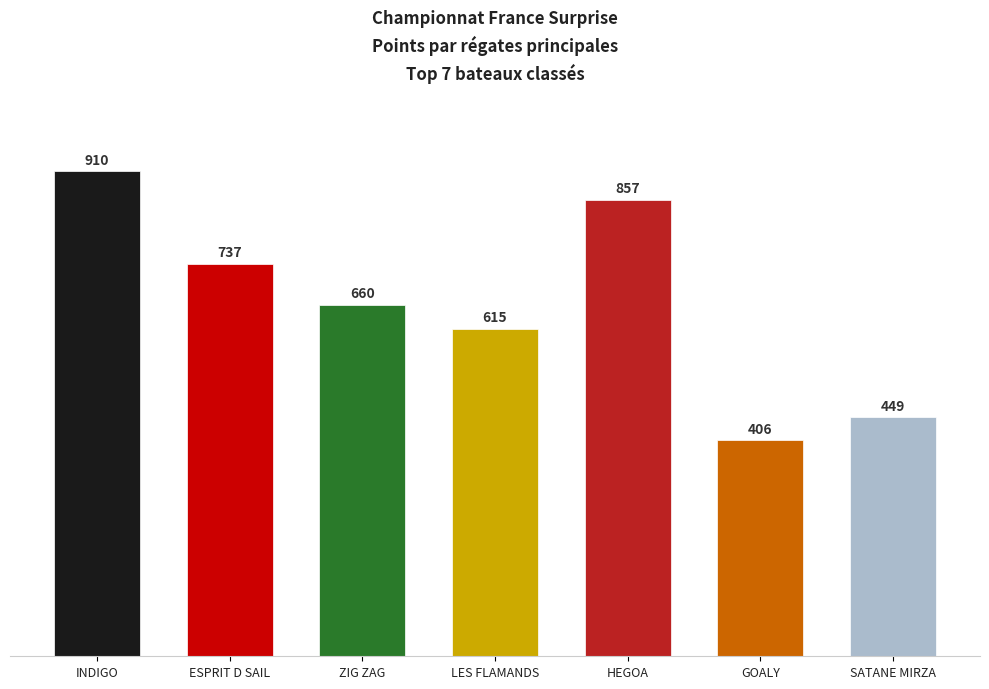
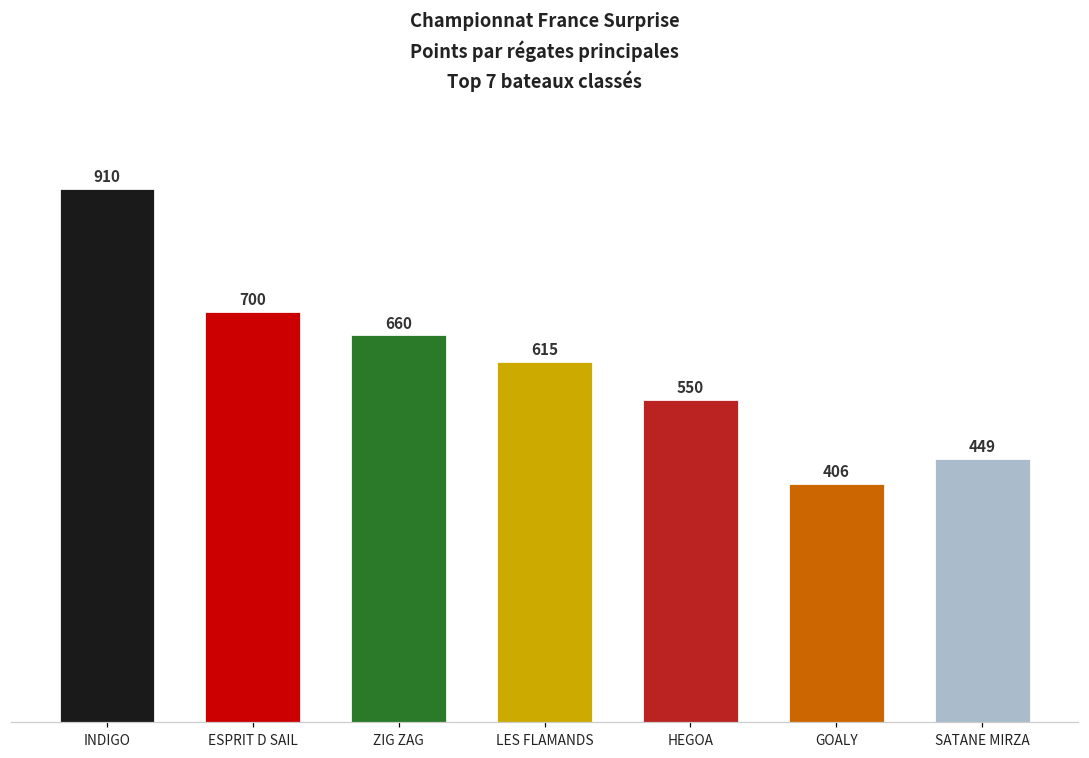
ESPRIT D SAIL: 737 -> 700
HEGOA: 857 -> 550
